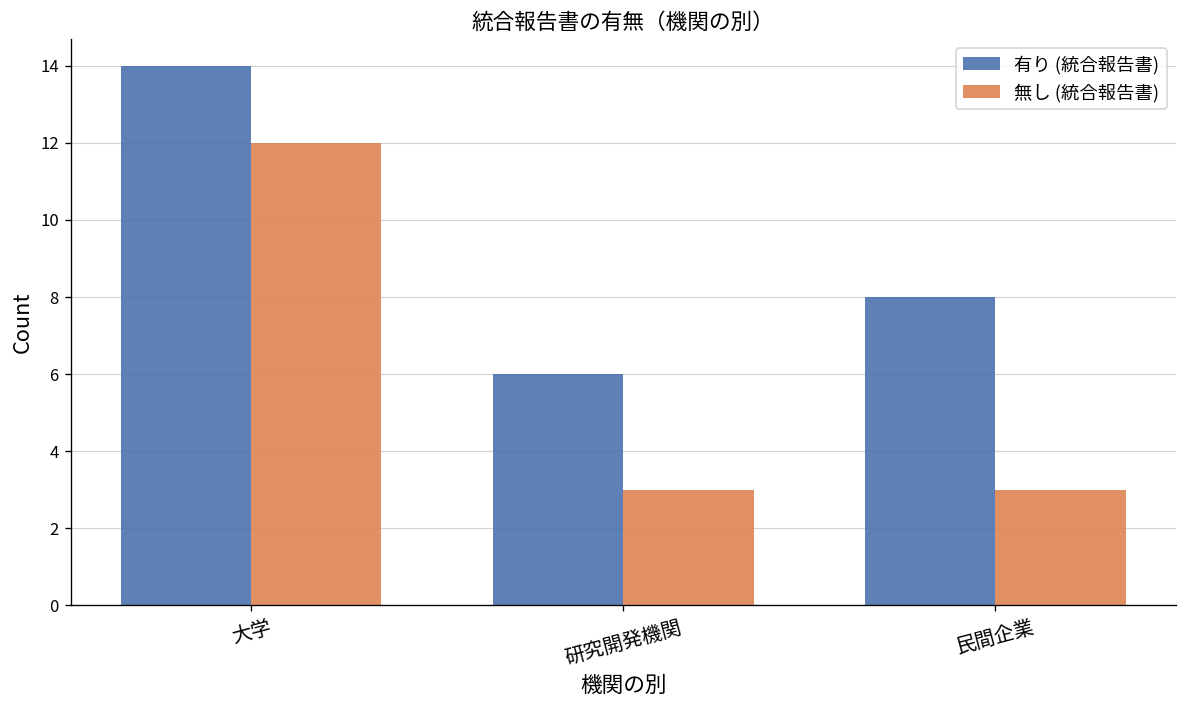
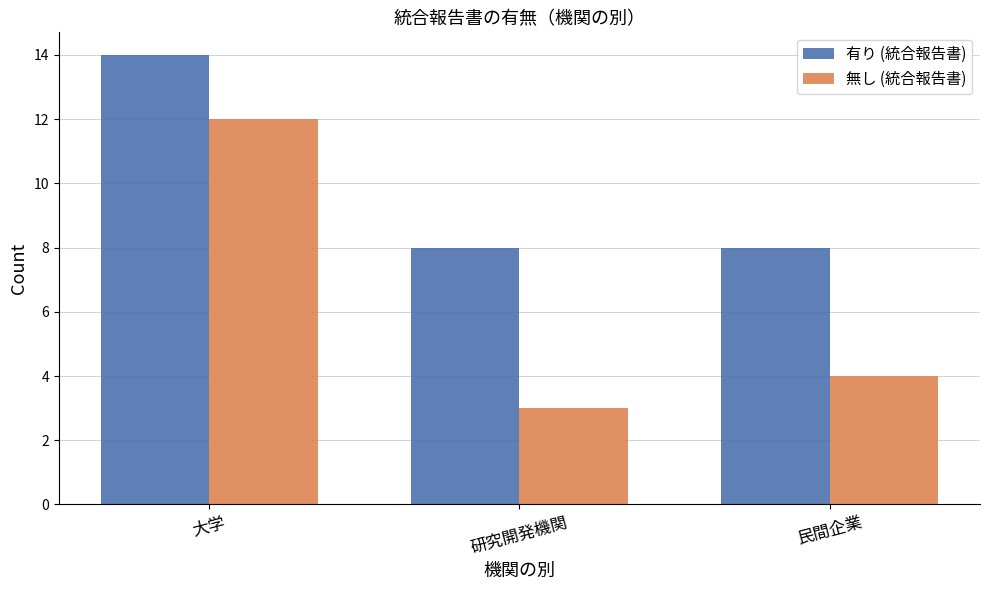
有り (統合報告書), 研究開発機関: 6 -> 8
無し (統合報告書), 民間企業: 3 -> 4
